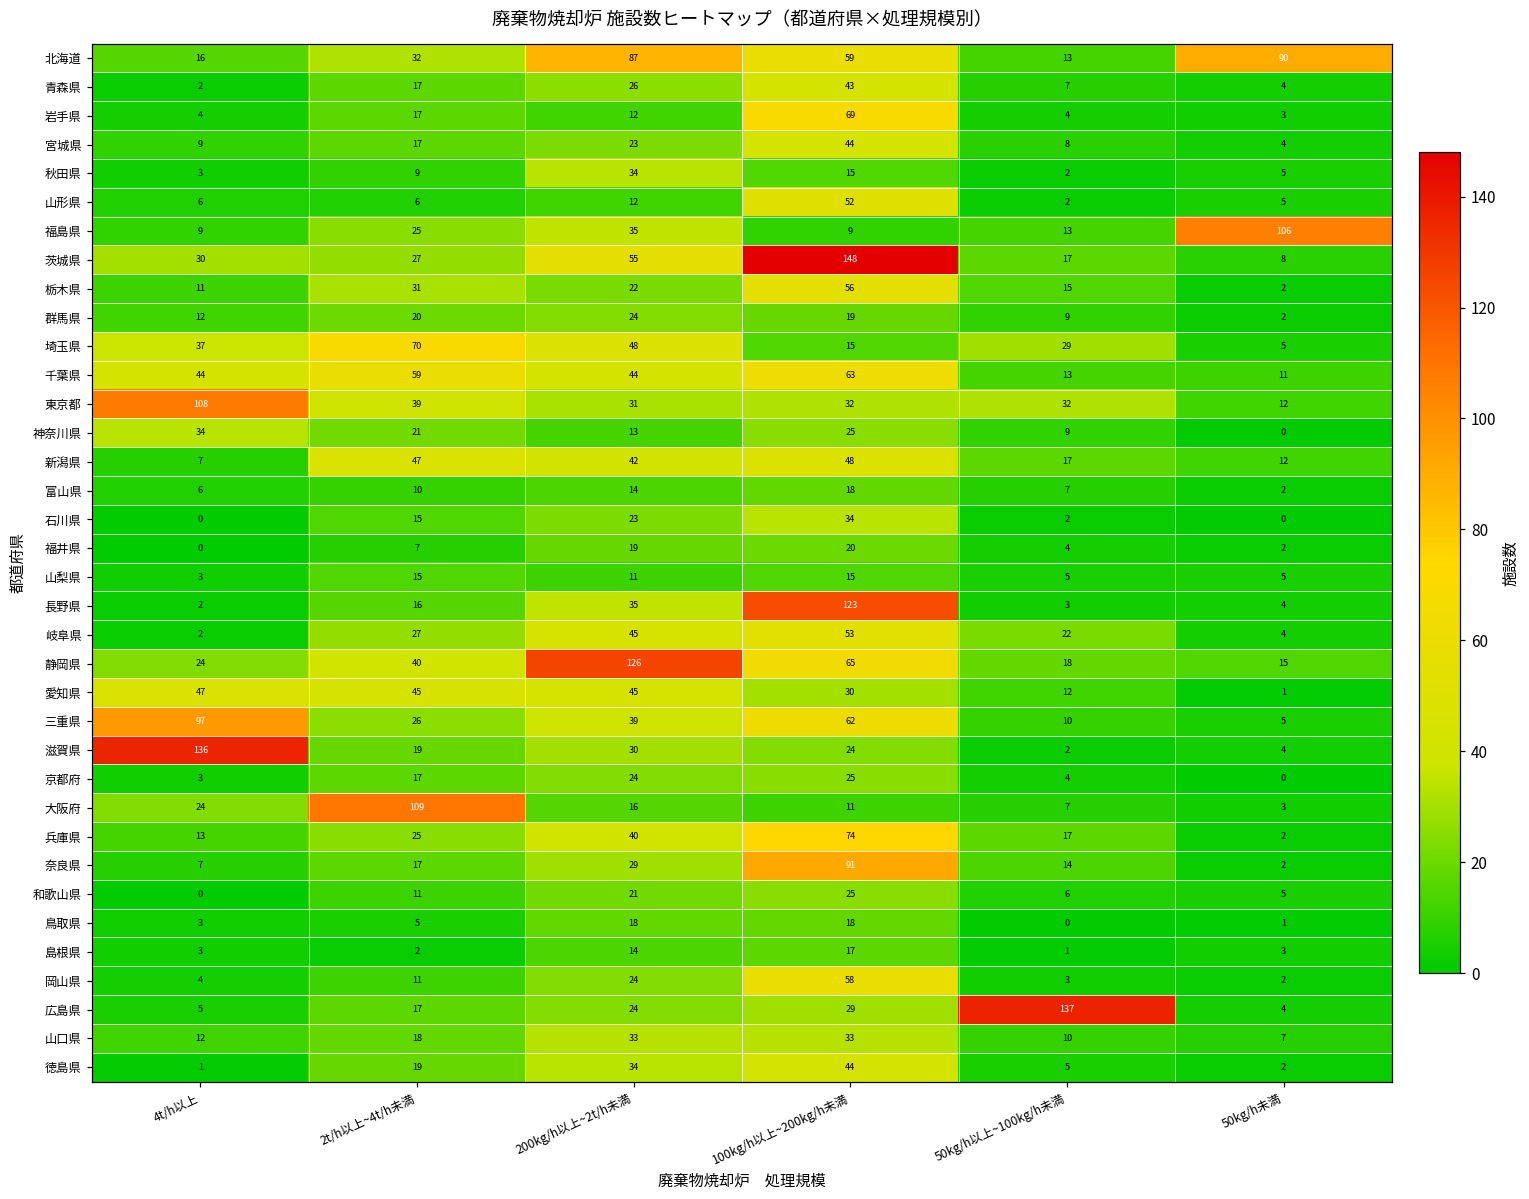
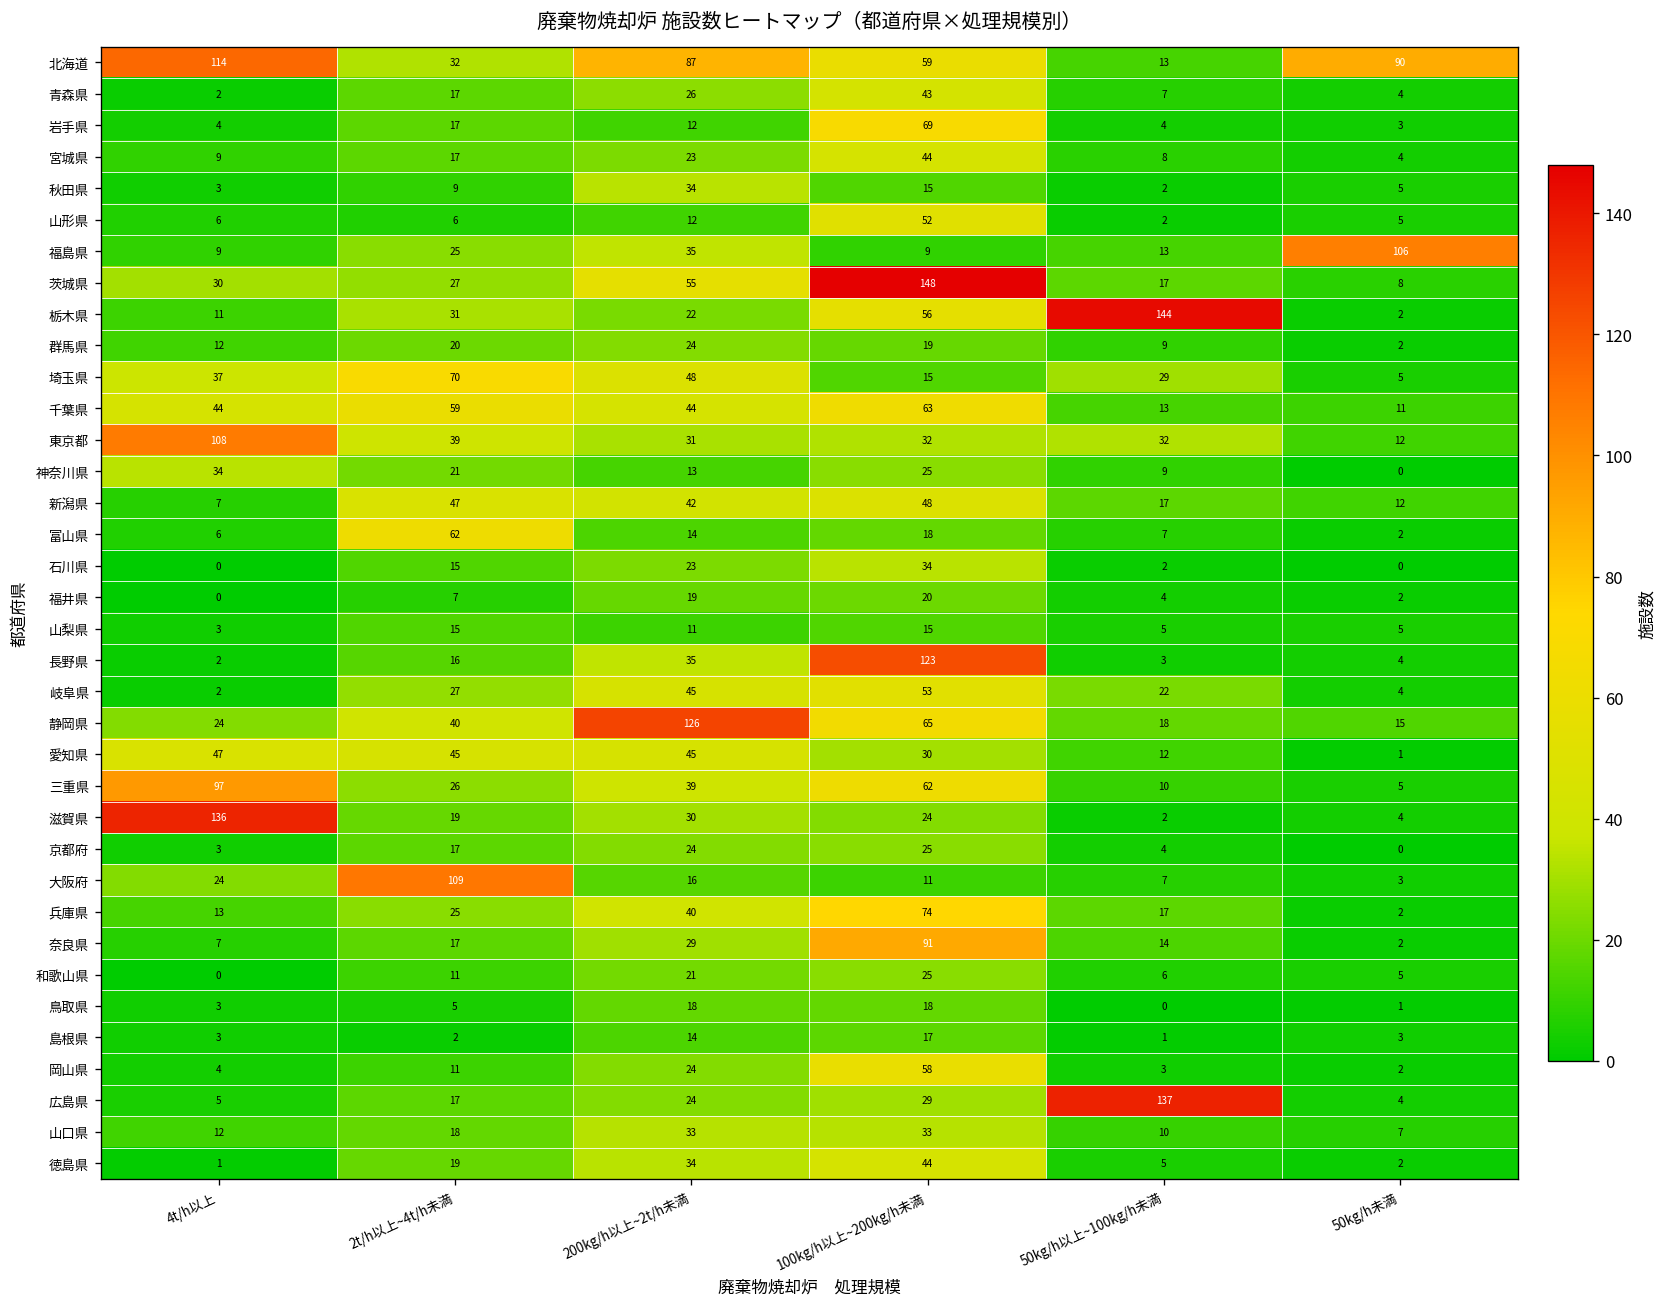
北海道, 4t/h以上: 16 -> 114
栃木県, 50kg/h以上~100kg/h未満: 15 -> 144
富山県, 2t/h以上~4t/h未満: 10 -> 62
